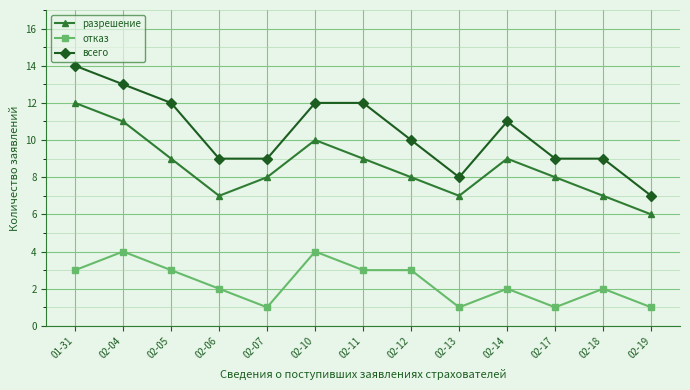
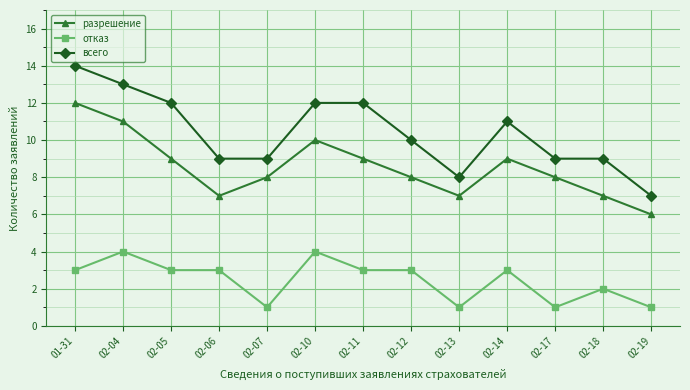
отказ, 02-06: 2 -> 3
отказ, 02-14: 2 -> 3
